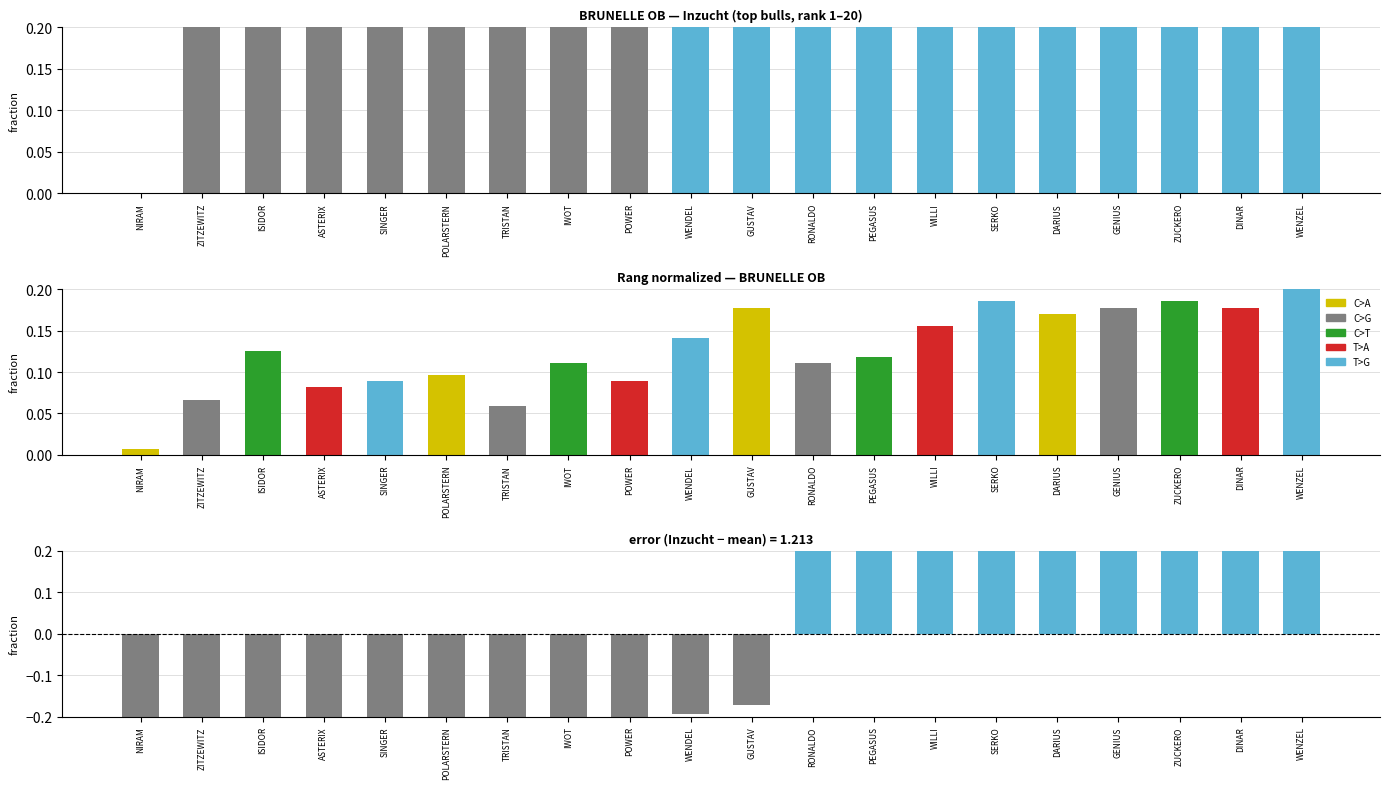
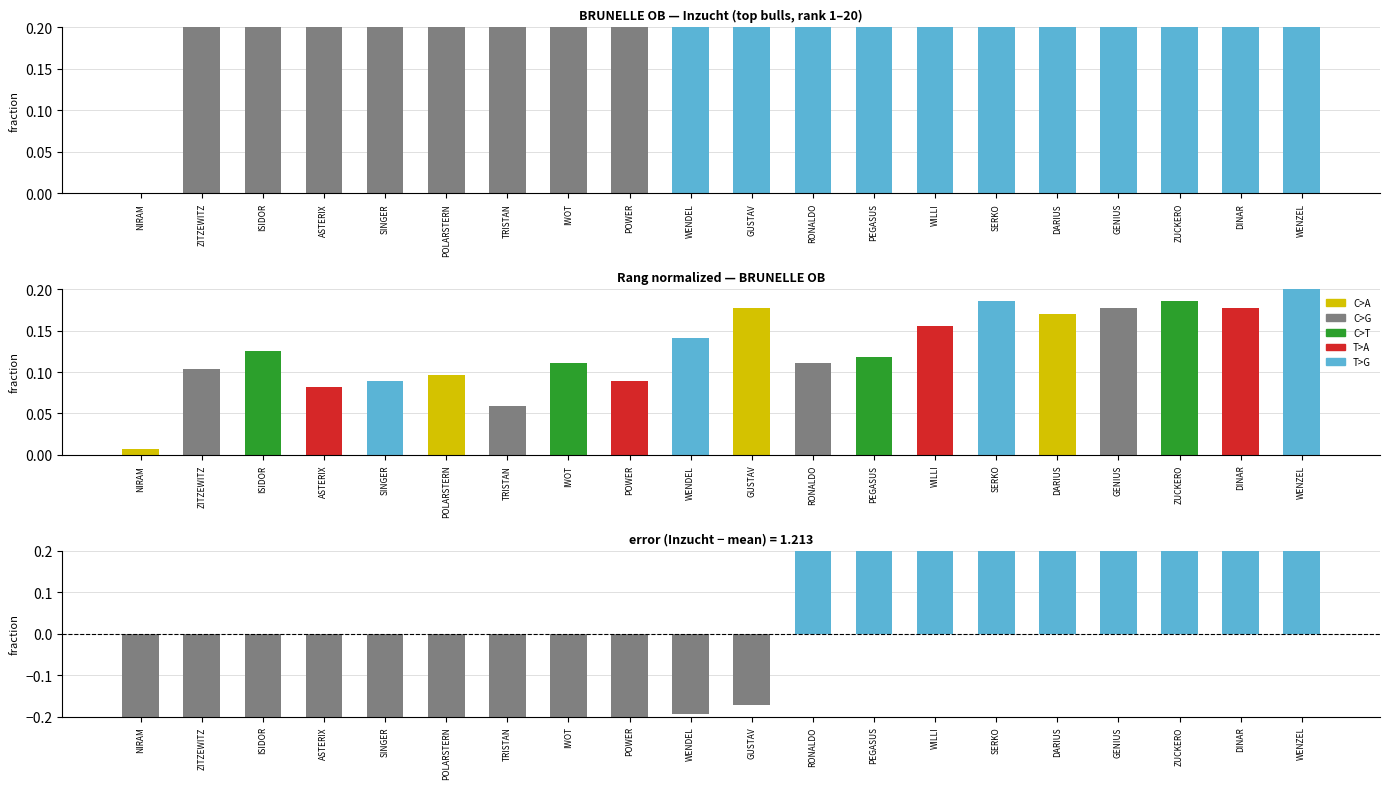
Rang normalized — BRUNELLE OB, ZITZEWITZ: 0.07 -> 0.10
